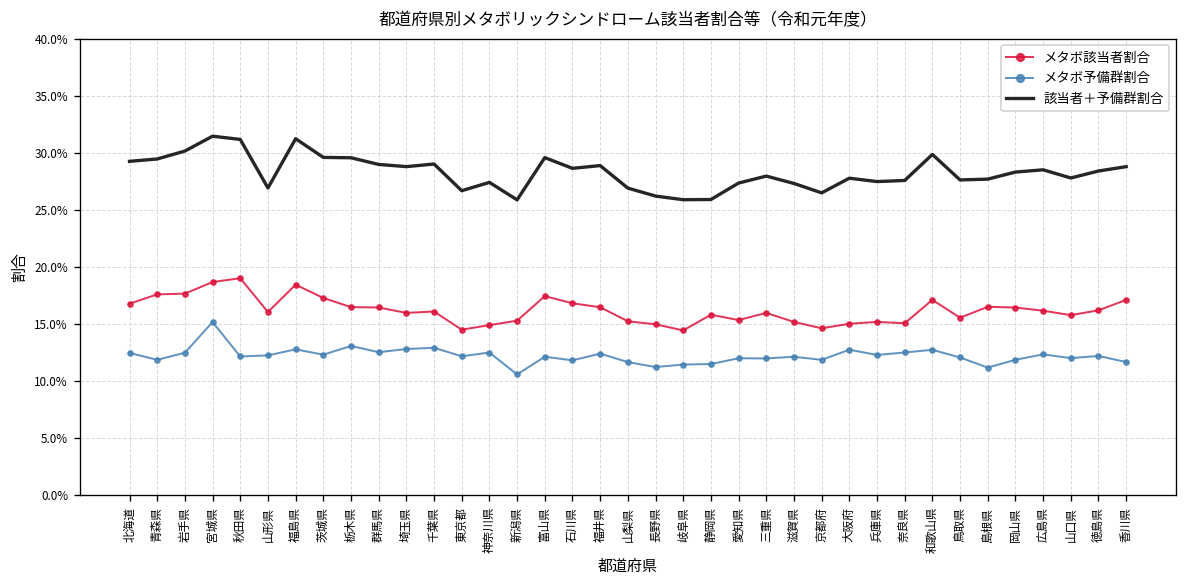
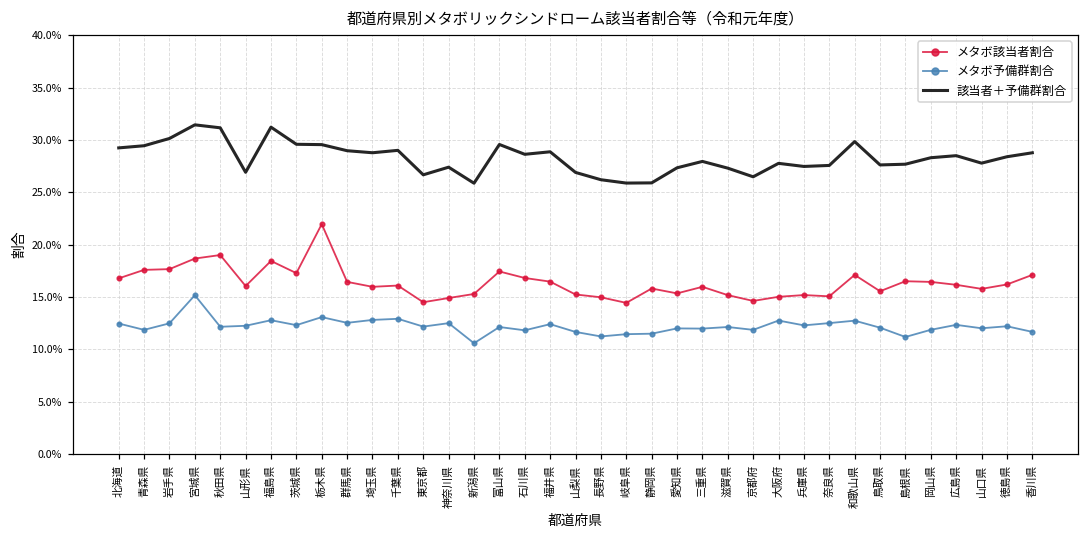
メタボ該当者割合, 栃木県: 16% -> 22%
